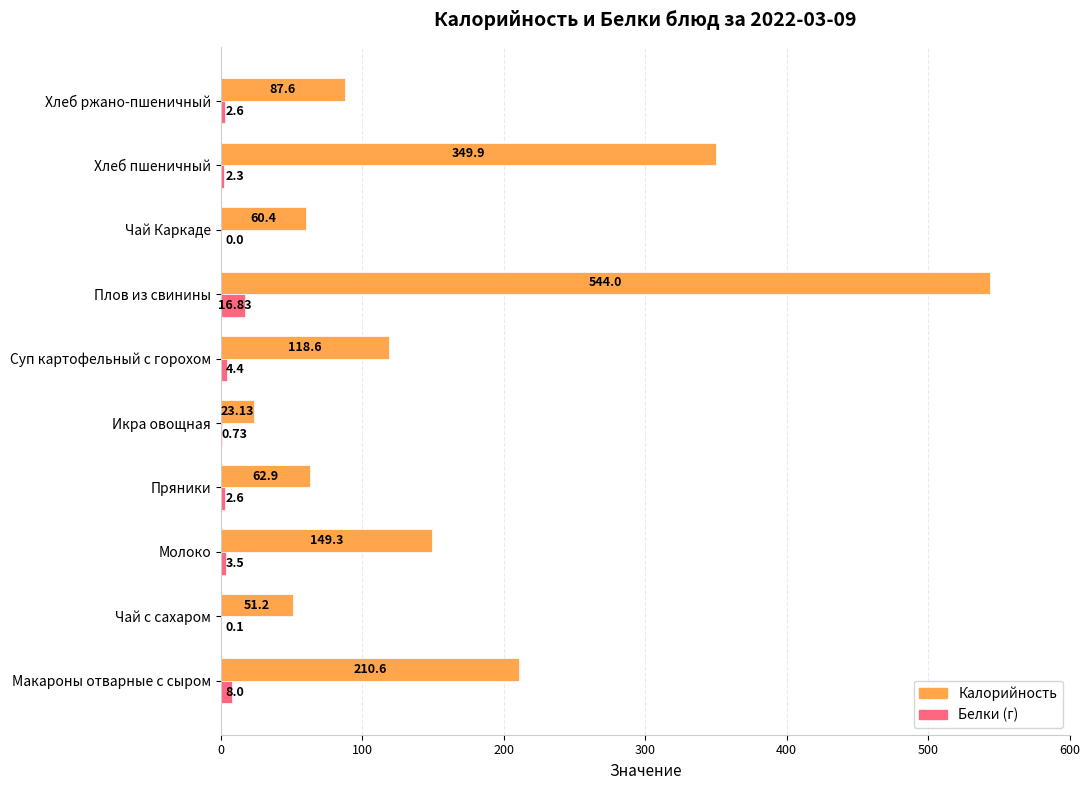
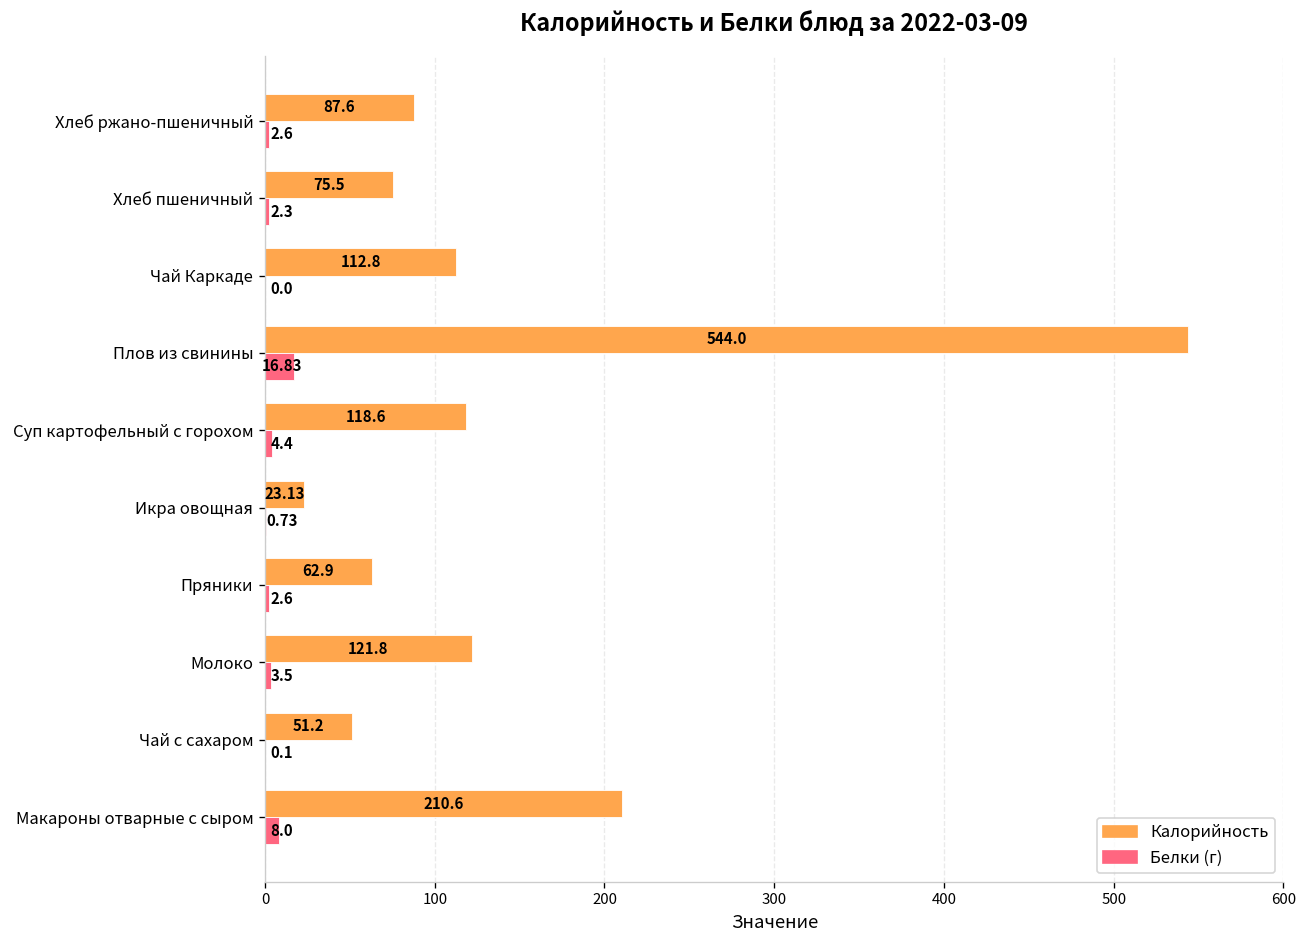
Калорийность, Хлеб пшеничный: 349.9 -> 75.5
Калорийность, Чай Каркаде: 60.4 -> 112.8
Калорийность, Молоко: 149.3 -> 121.8
